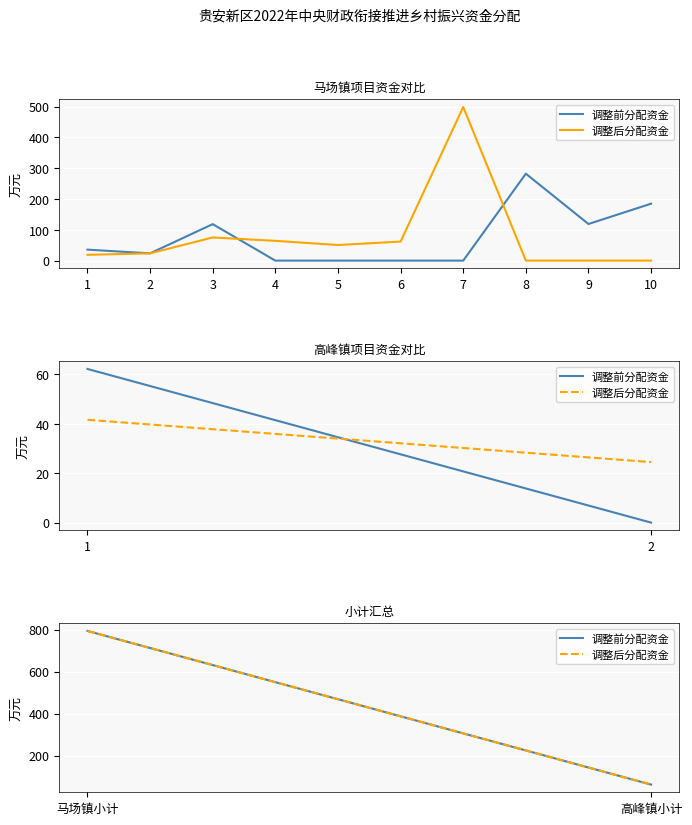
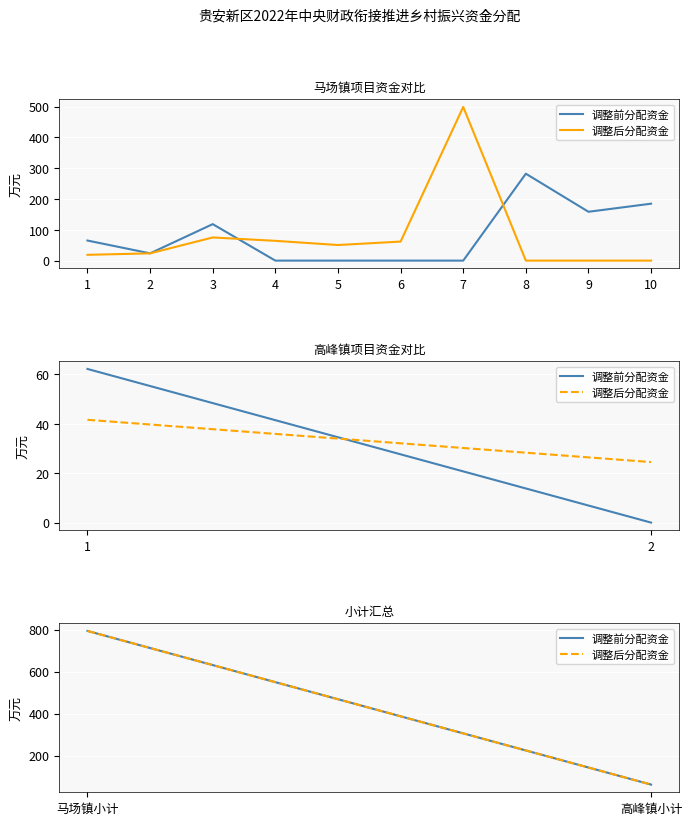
马场镇项目资金对比, 调整前分配资金, 1: 40 -> 70
马场镇项目资金对比, 调整前分配资金, 9: 120 -> 160
